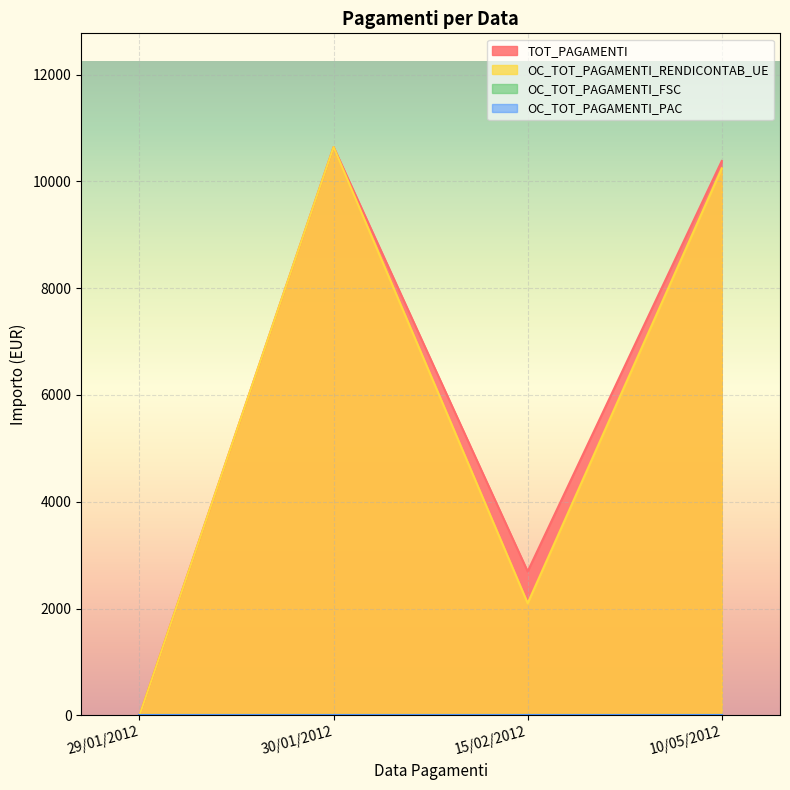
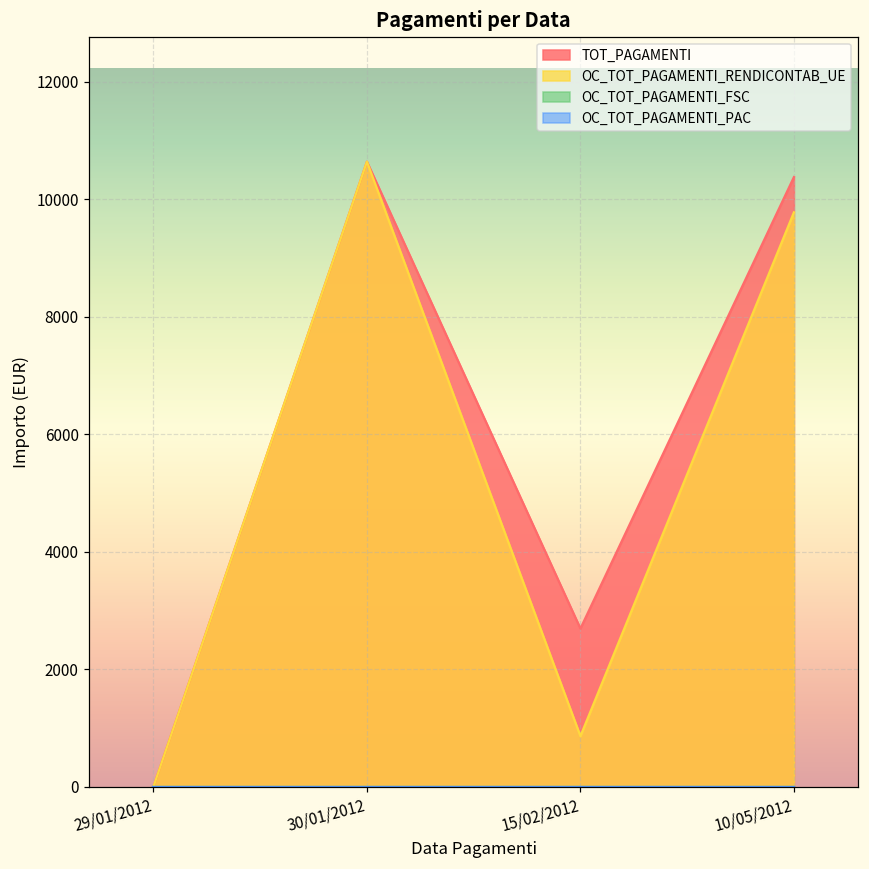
OC_TOT_PAGAMENTI_RENDICONTAB_UE, 15/02/2012: 2100 -> 900
OC_TOT_PAGAMENTI_RENDICONTAB_UE, 10/05/2012: 10200 -> 9800
